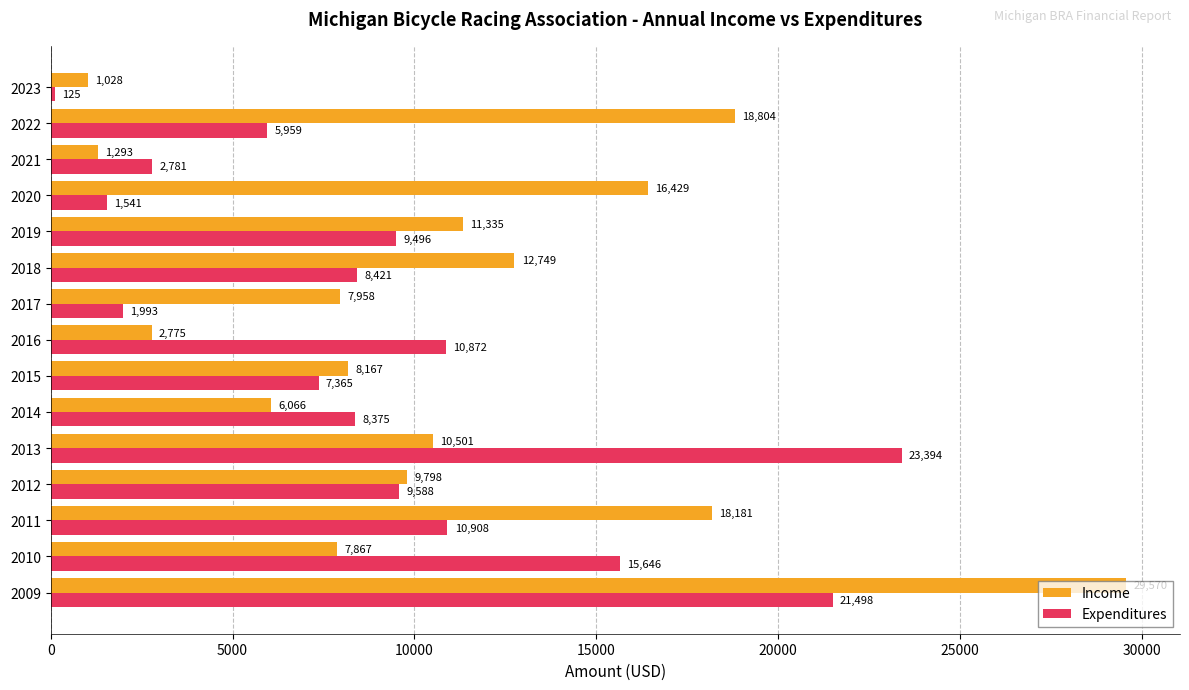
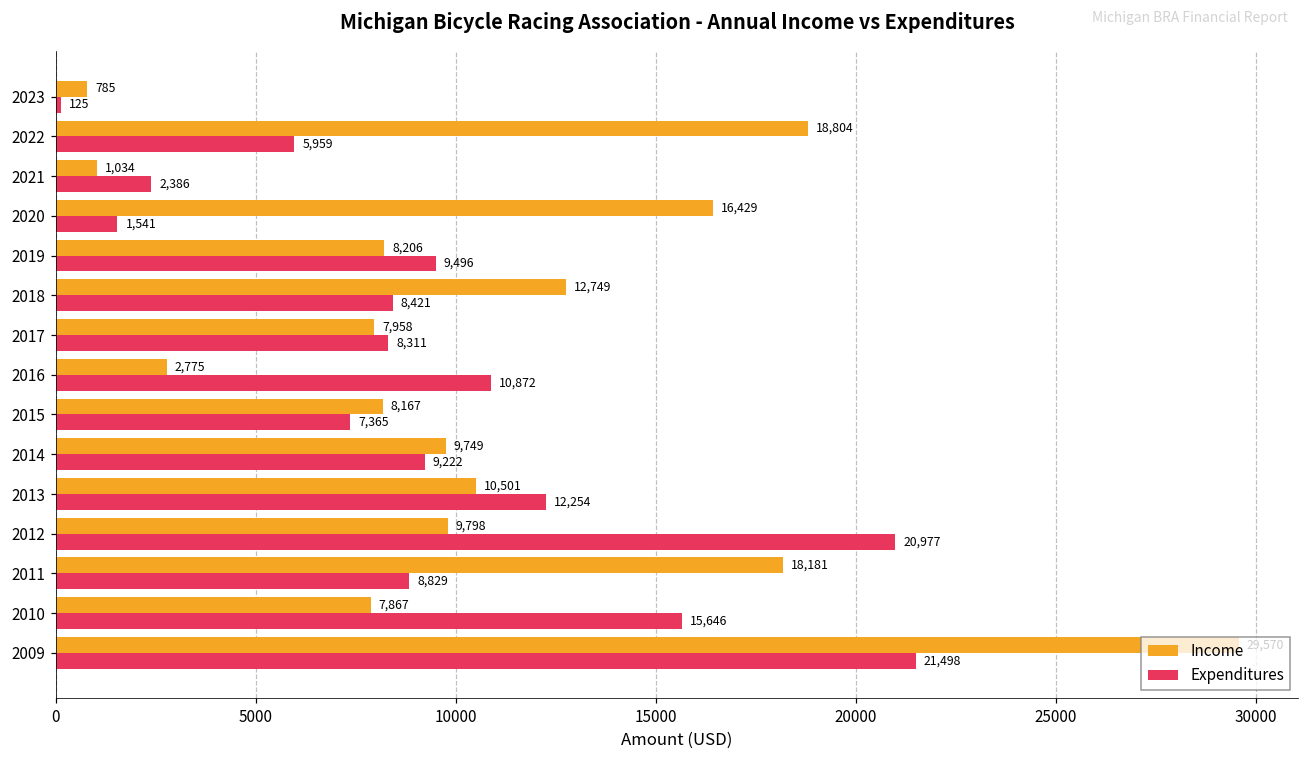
Income, 2023: 1,028 -> 785
Income, 2021: 1,293 -> 1,034
Expenditures, 2021: 2,781 -> 2,386
Income, 2019: 11,335 -> 8,206
Expenditures, 2017: 1,993 -> 8,311
Income, 2014: 6,066 -> 9,749
Expenditures, 2014: 8,375 -> 9,222
Expenditures, 2013: 23,394 -> 12,254
Expenditures, 2012: 9,588 -> 20,977
Expenditures, 2011: 10,908 -> 8,829
